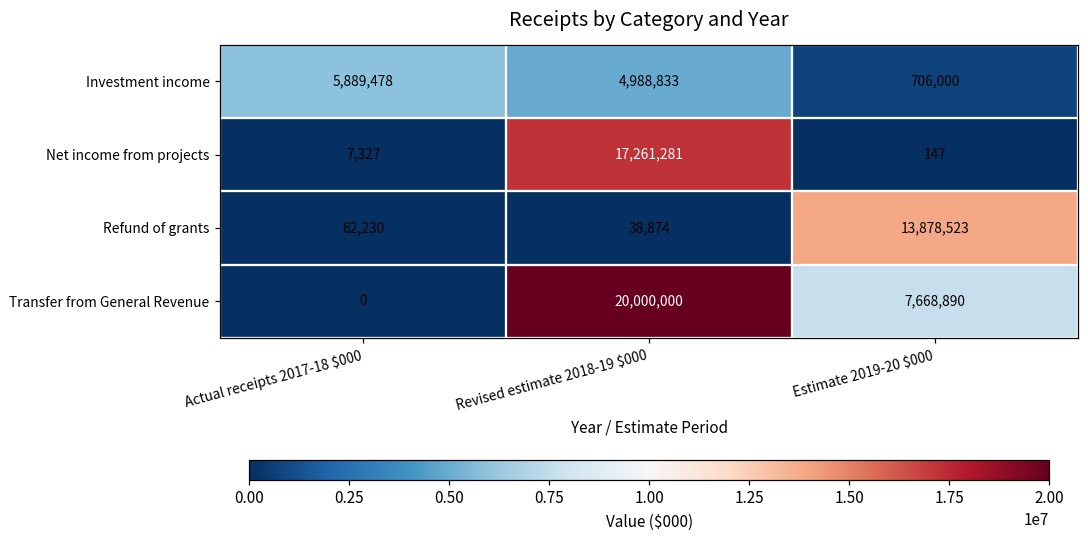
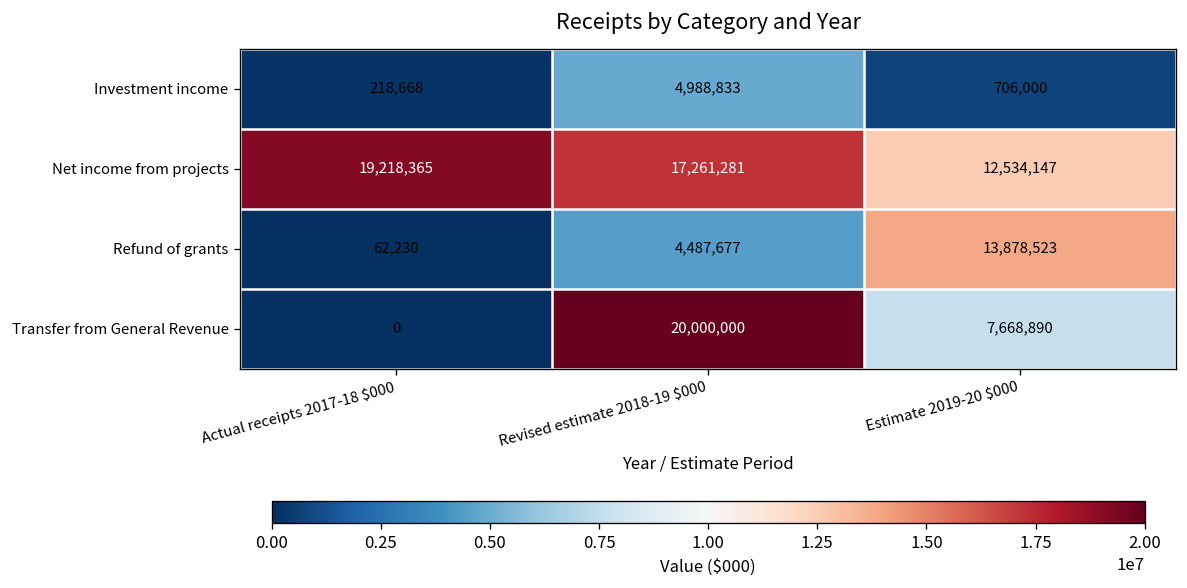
Investment income, Actual receipts 2017-18 $000: 5,889,478 -> 218,668
Net income from projects, Actual receipts 2017-18 $000: 7,327 -> 19,218,365
Net income from projects, Estimate 2019-20 $000: 147 -> 12,534,147
Refund of grants, Revised estimate 2018-19 $000: 38,874 -> 4,487,677
